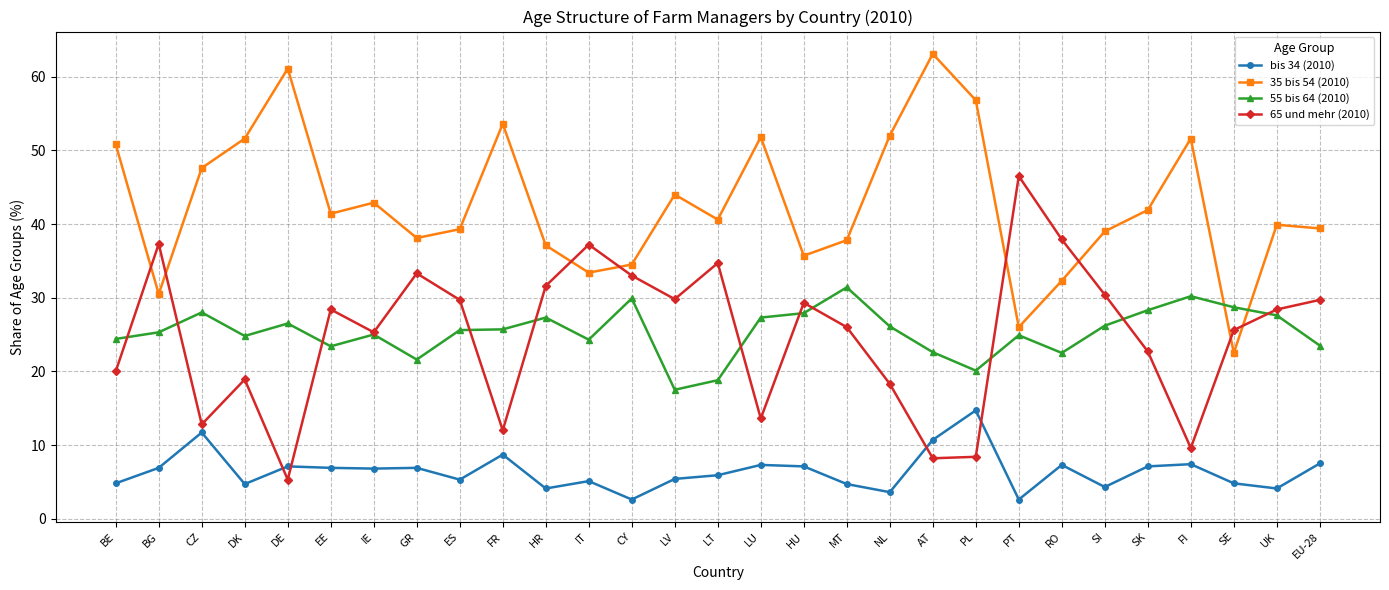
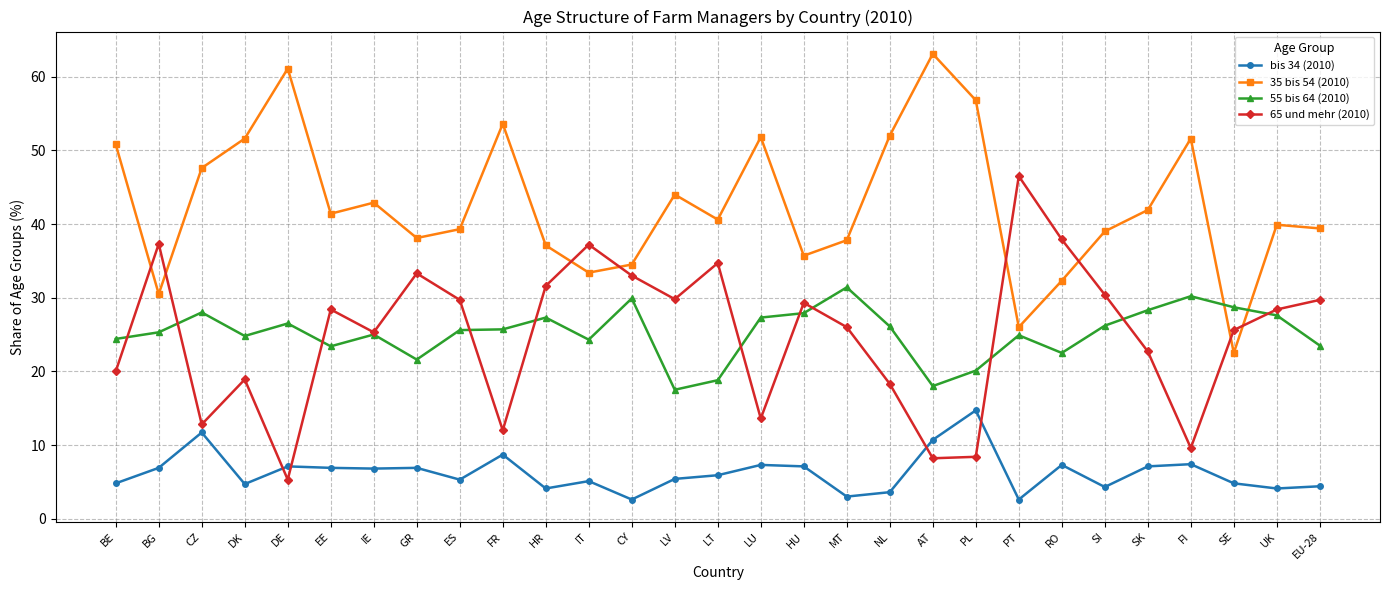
bis 34 (2010), MT: 5 -> 3
55 bis 64 (2010), AT: 23 -> 18
bis 34 (2010), EU-28: 8 -> 4
